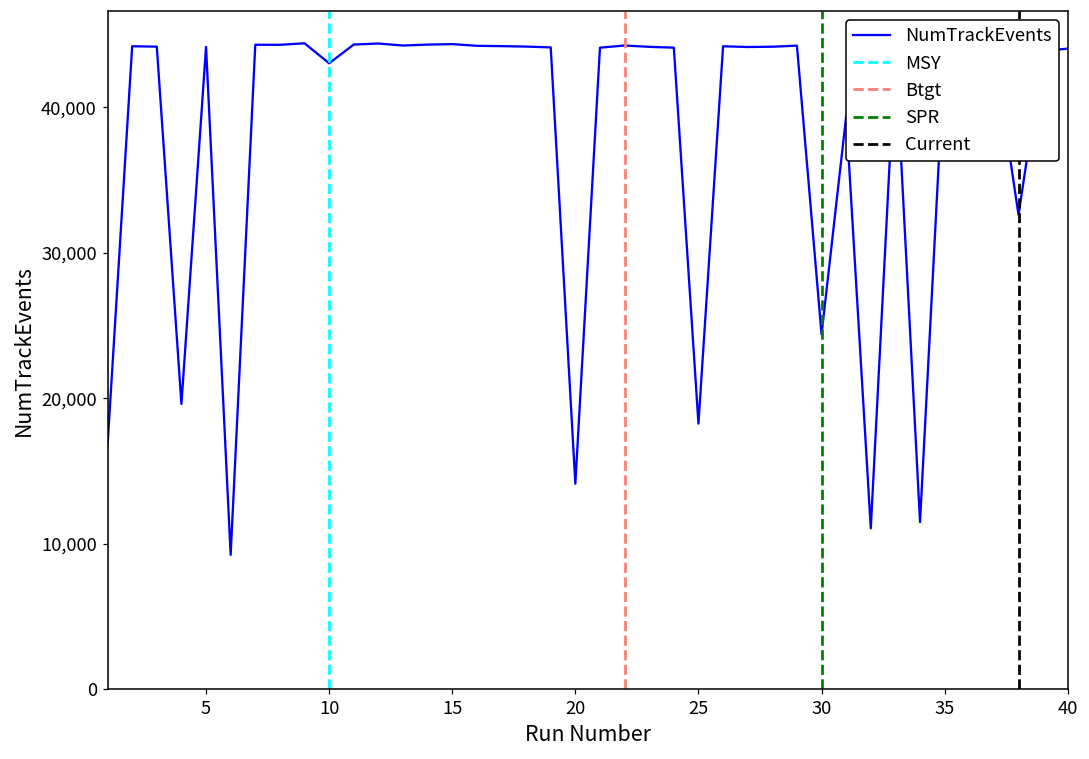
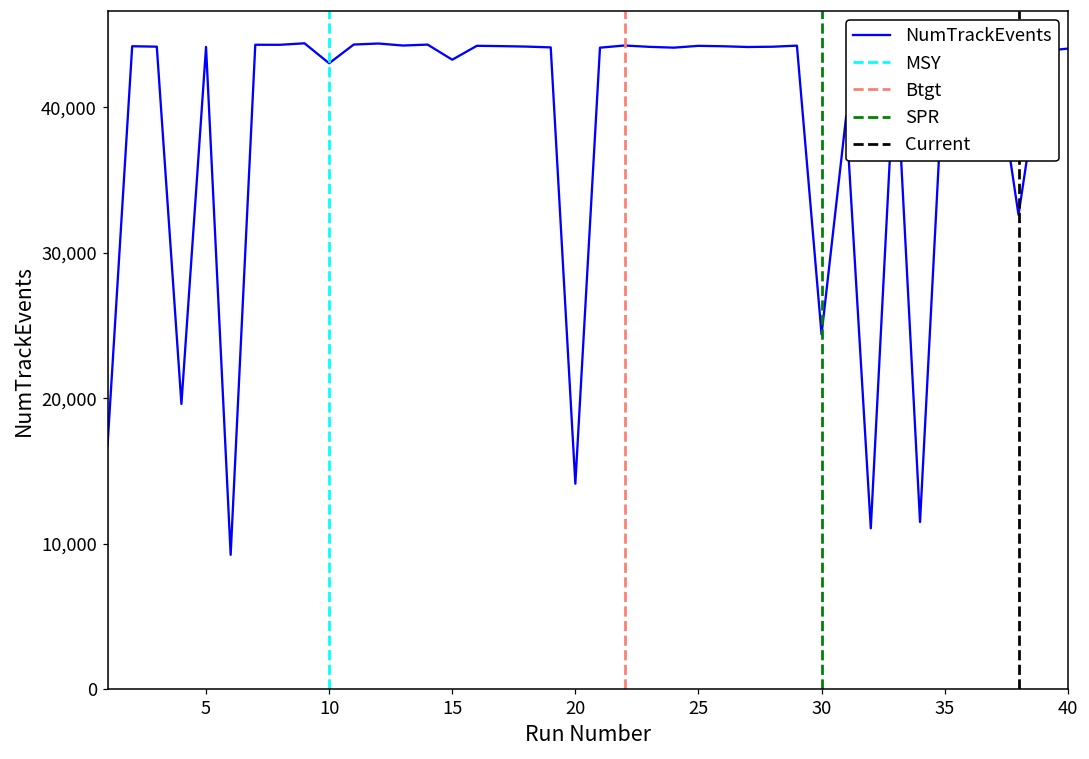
15: 44,300 -> 43,300
25: 18,300 -> 44,200
